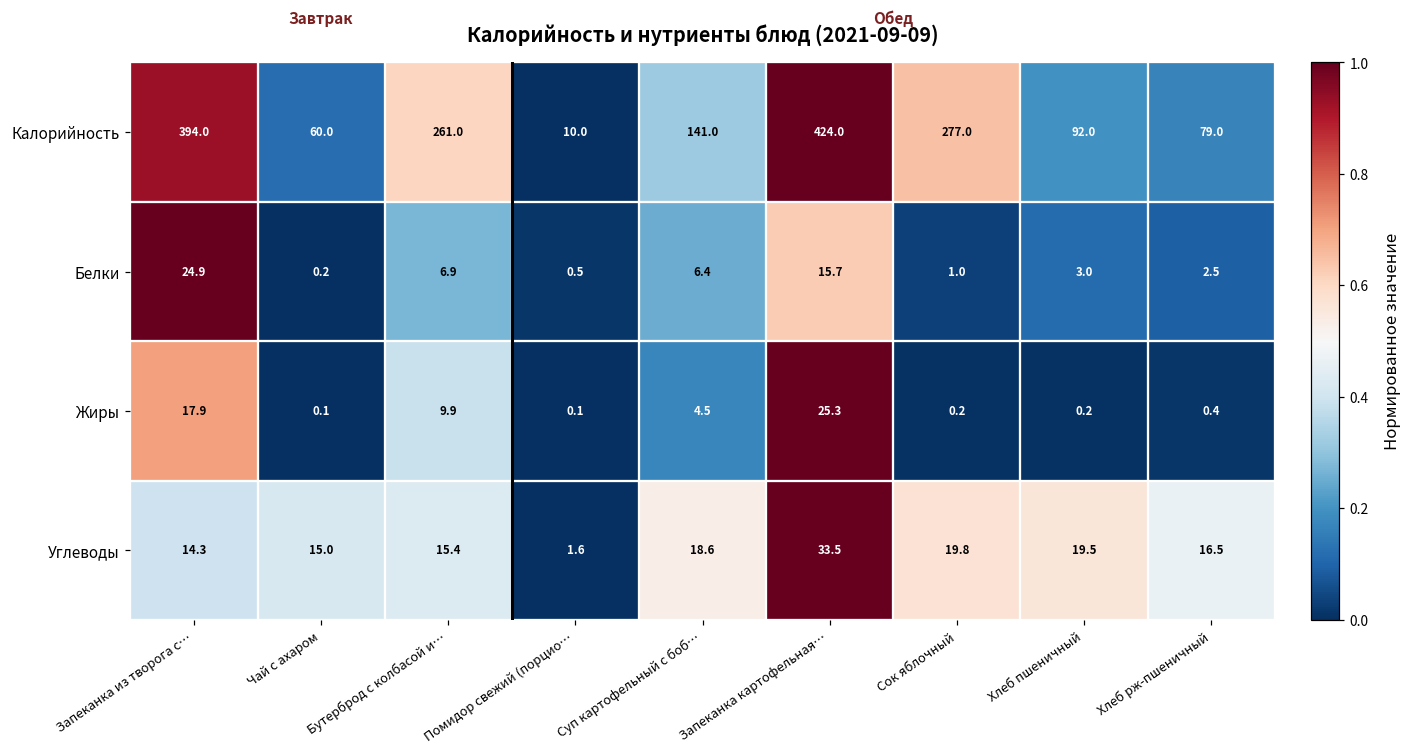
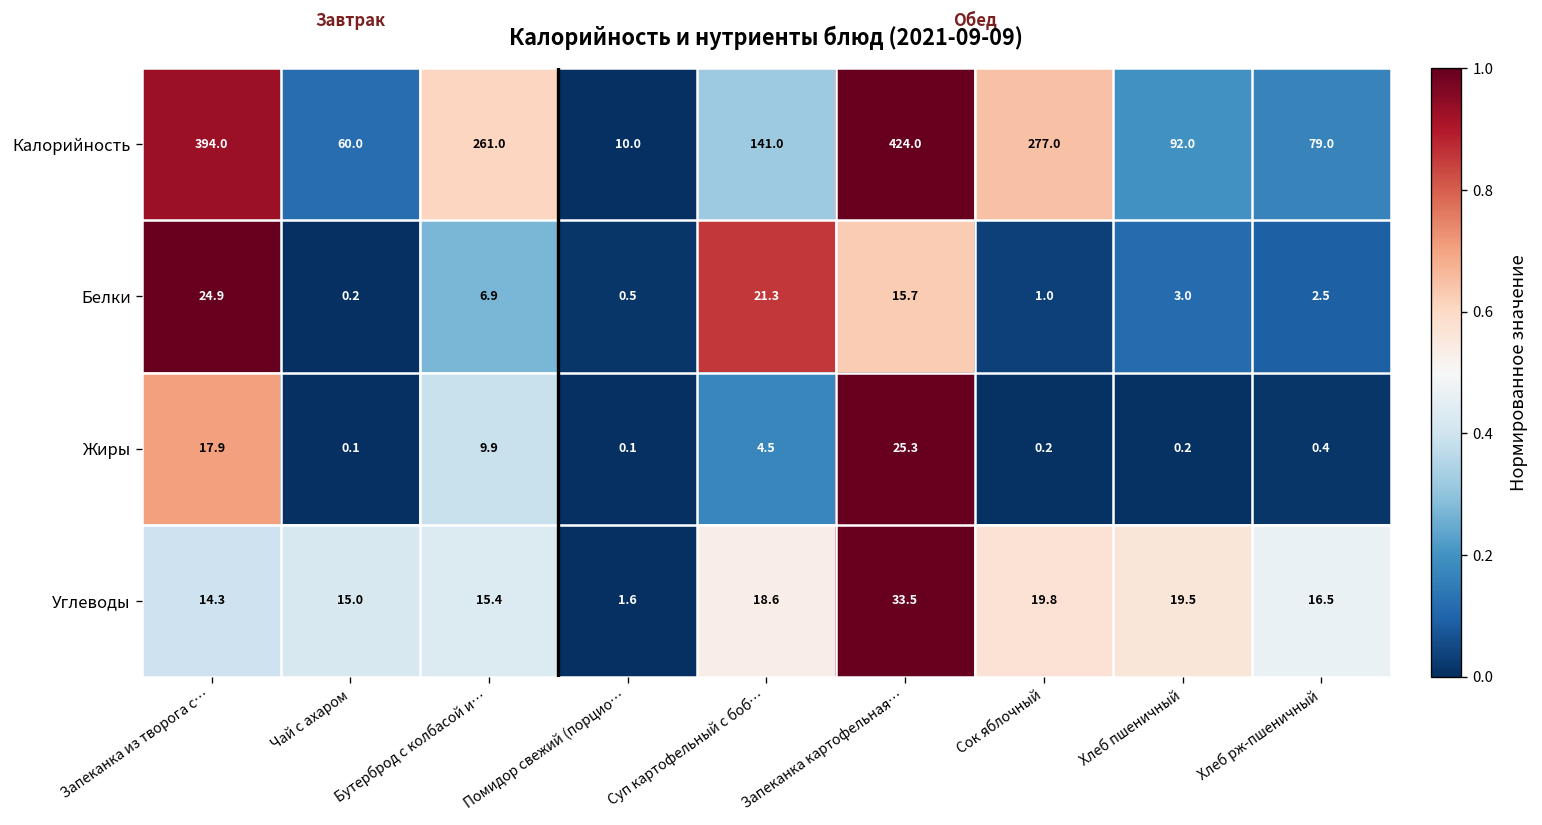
Белки, Суп картофельный с боб…: 6.4 -> 21.3
